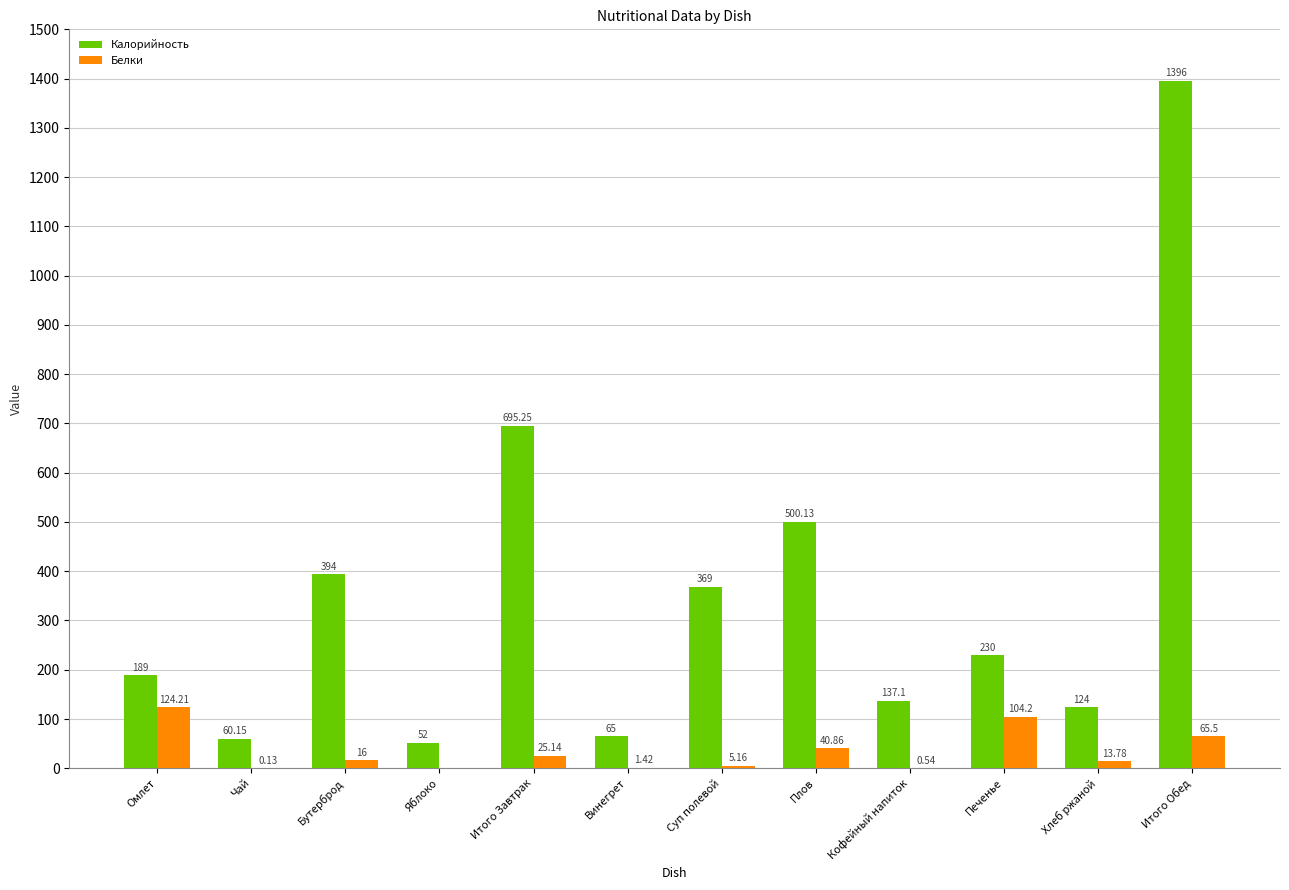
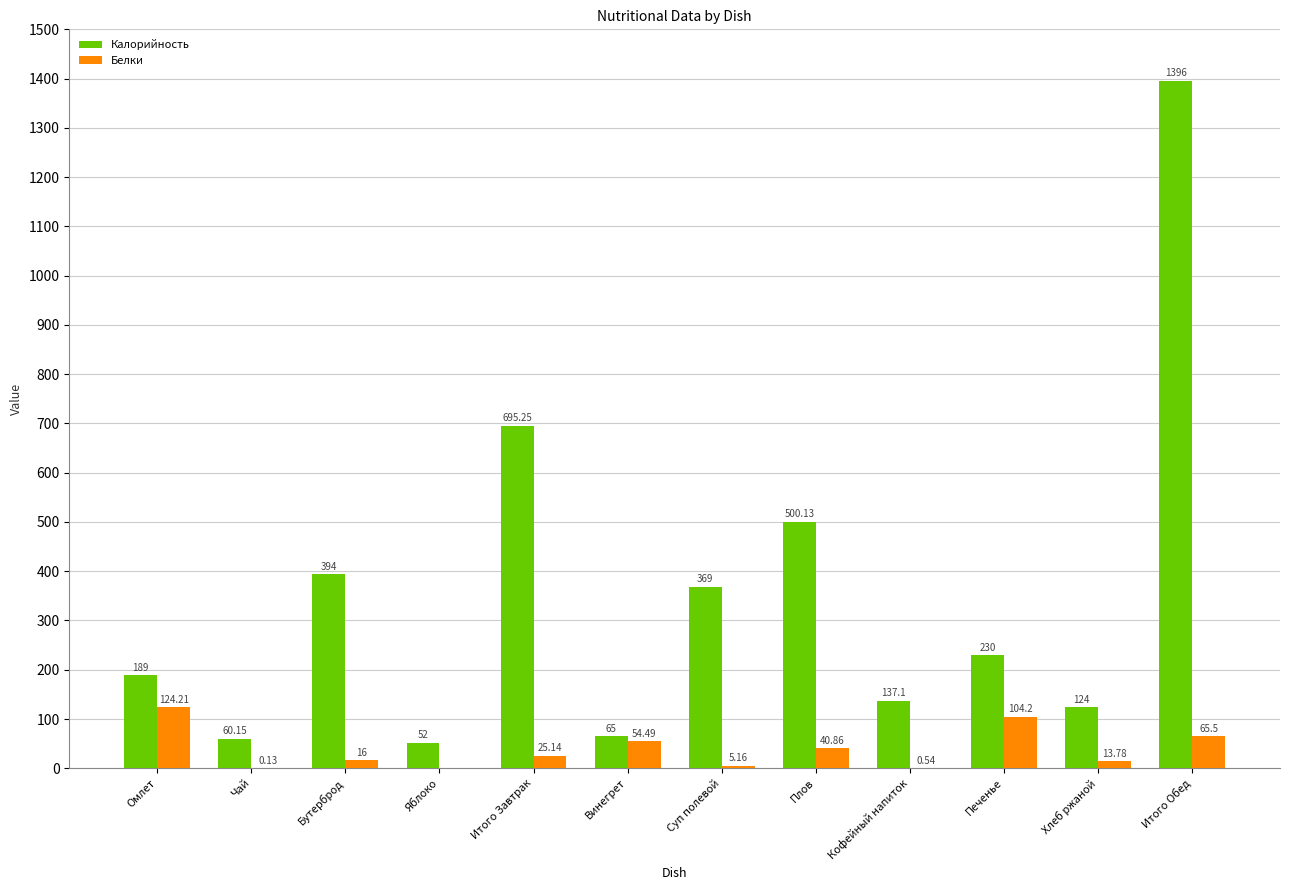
Белки, Винегрет: 1.42 -> 54.49
